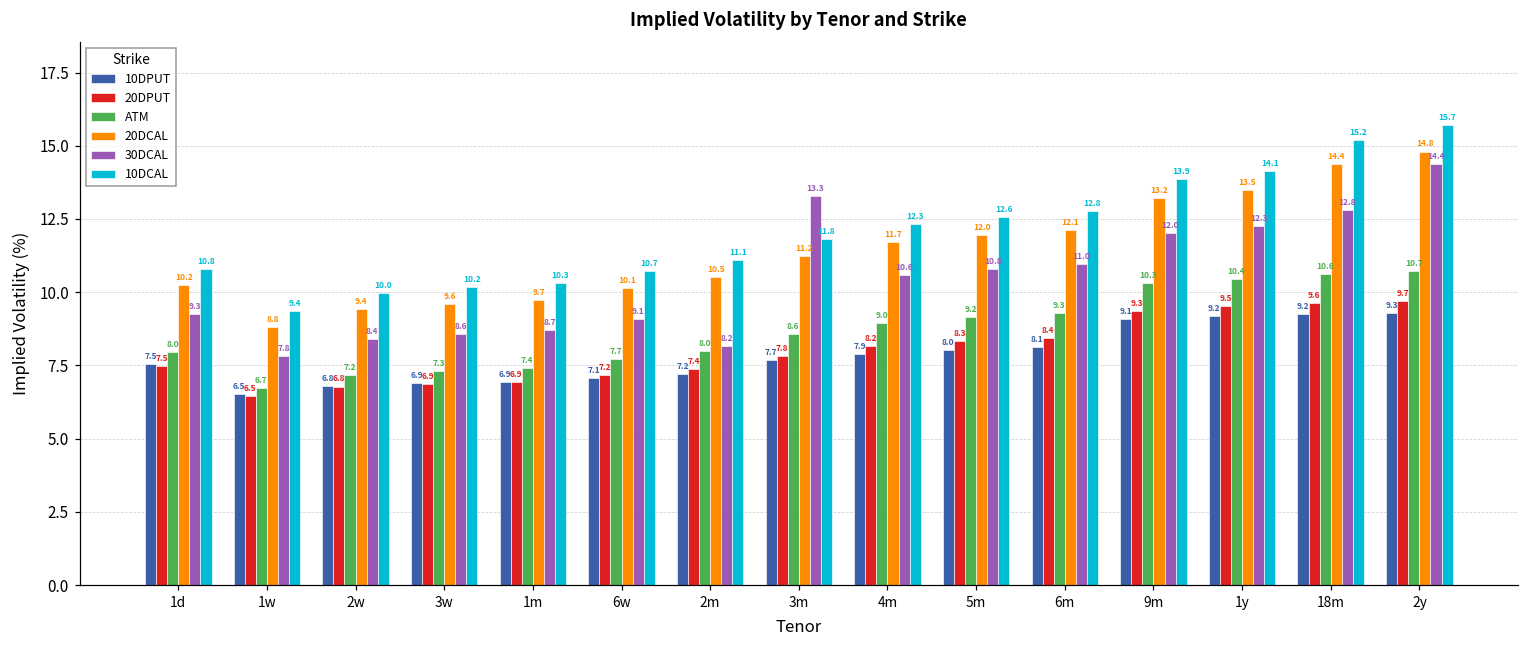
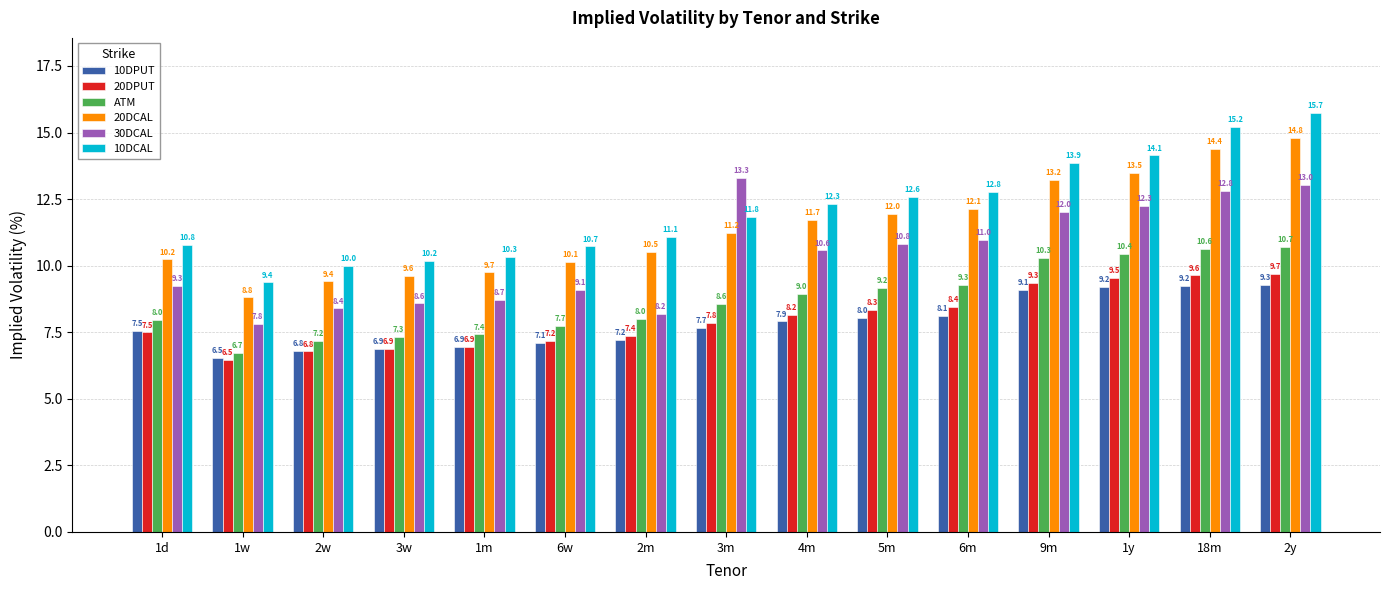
30DCAL, 2y: 14.4 -> 13.0
